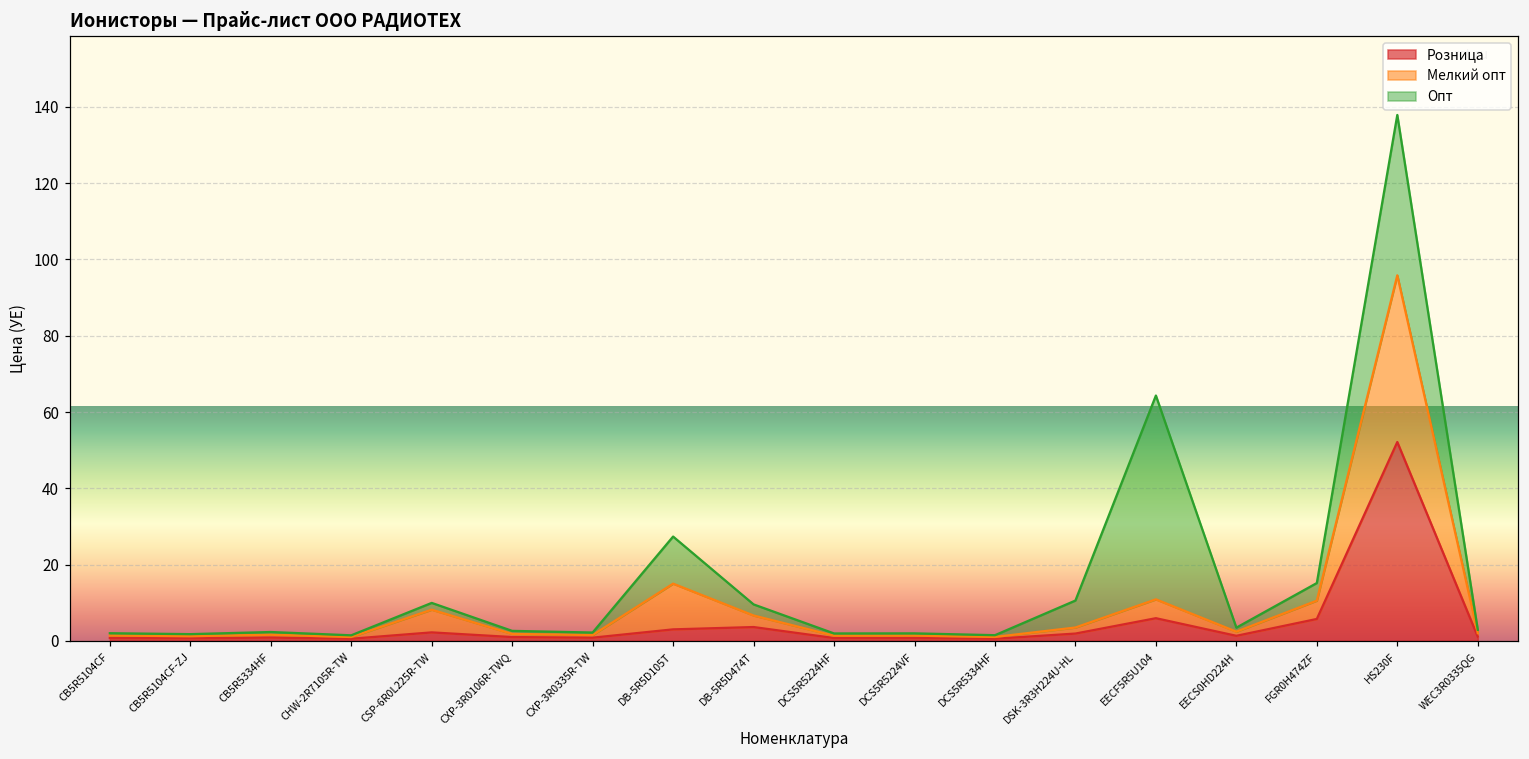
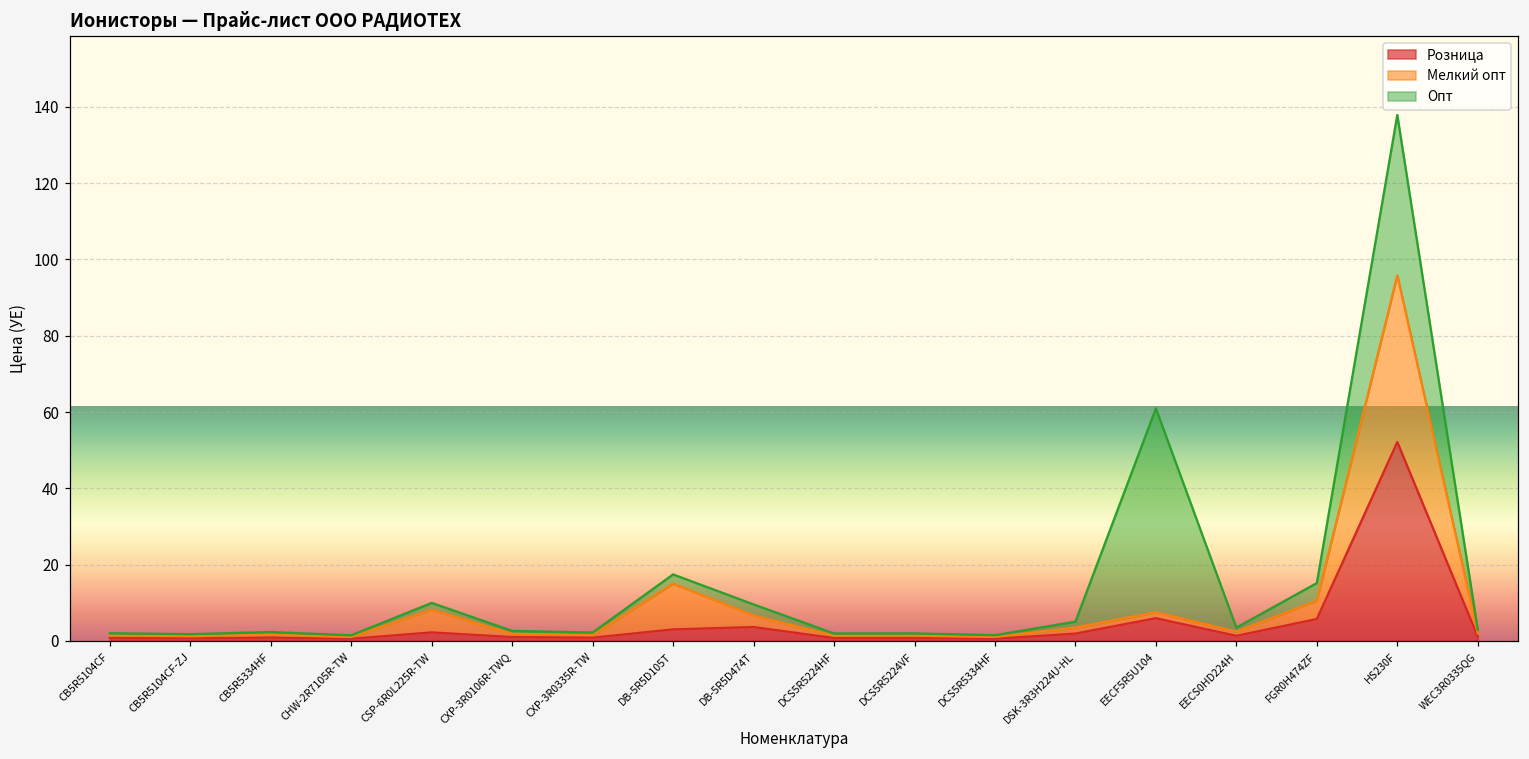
Опт, DB-5R5D105T: 12 -> 2
Опт, DSK-3R3H224U-HL: 7 -> 2
Мелкий опт, EECF5R5U104: 5 -> 2
